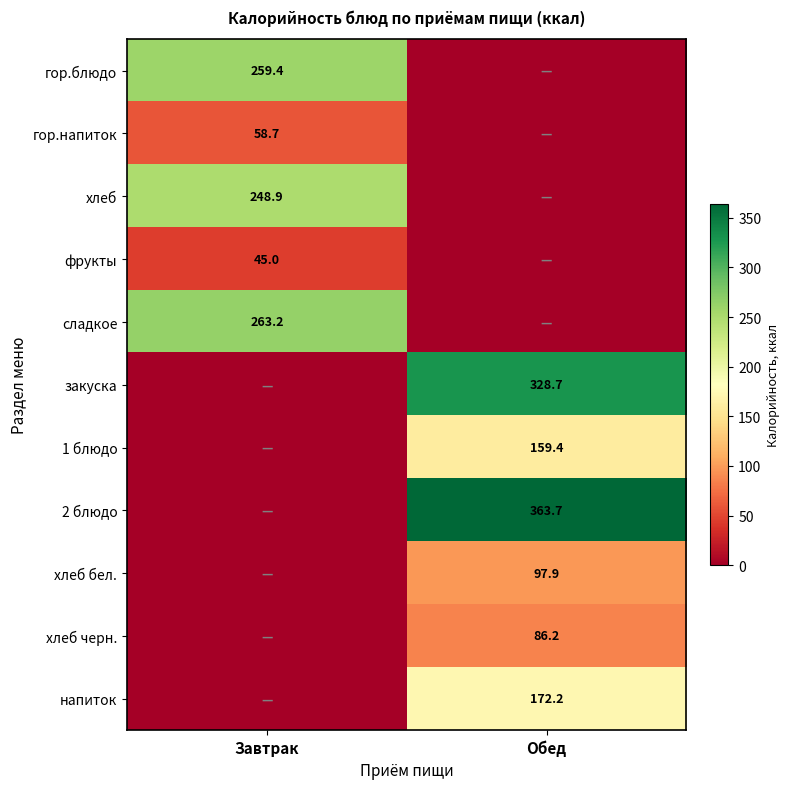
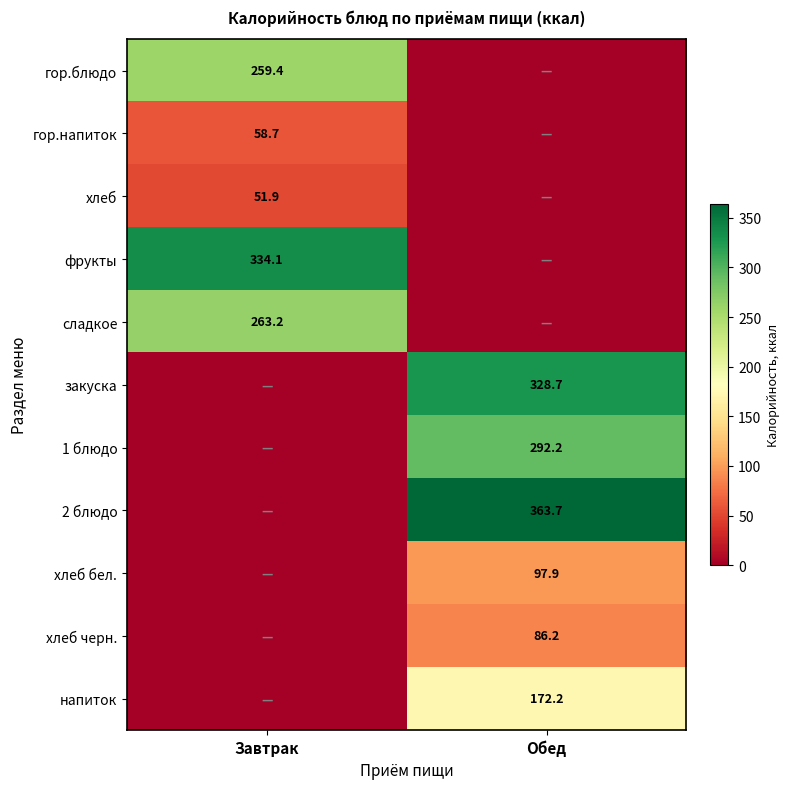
хлеб, Завтрак: 248.9 -> 51.9
фрукты, Завтрак: 45.0 -> 334.1
1 блюдо, Обед: 159.4 -> 292.2
